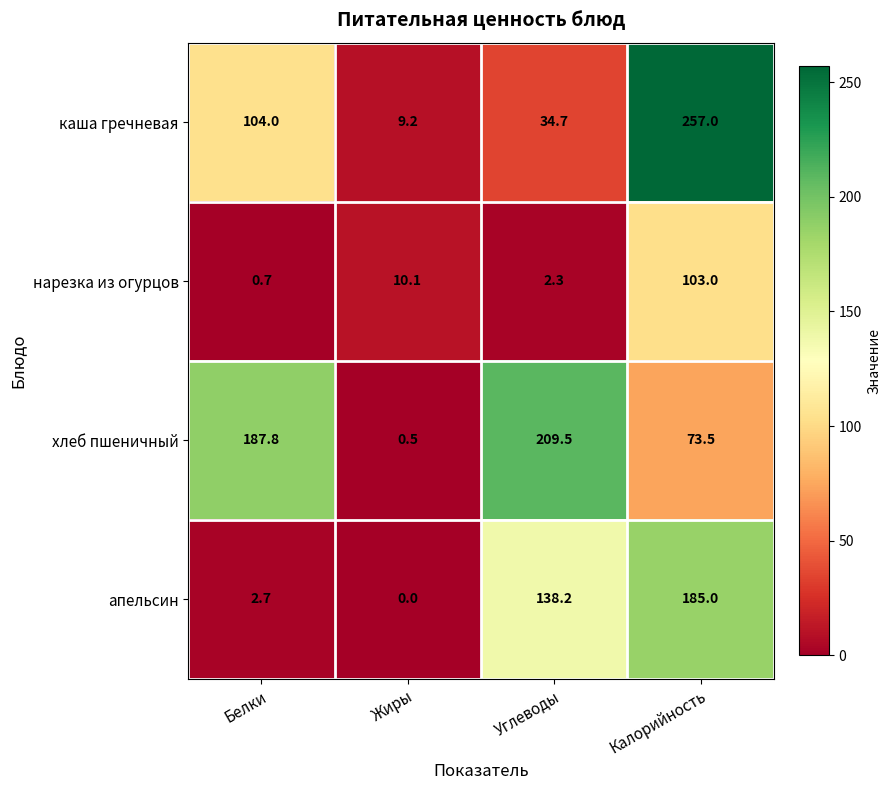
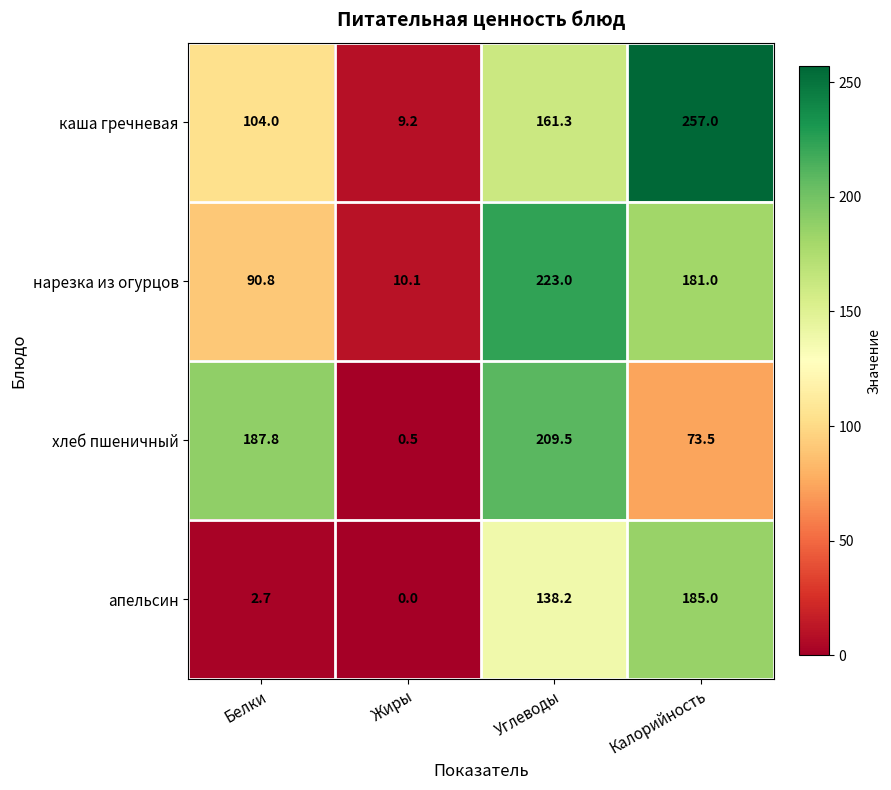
каша гречневая, Углеводы: 34.7 -> 161.3
нарезка из огурцов, Белки: 0.7 -> 90.8
нарезка из огурцов, Углеводы: 2.3 -> 223.0
нарезка из огурцов, Калорийность: 103.0 -> 181.0
